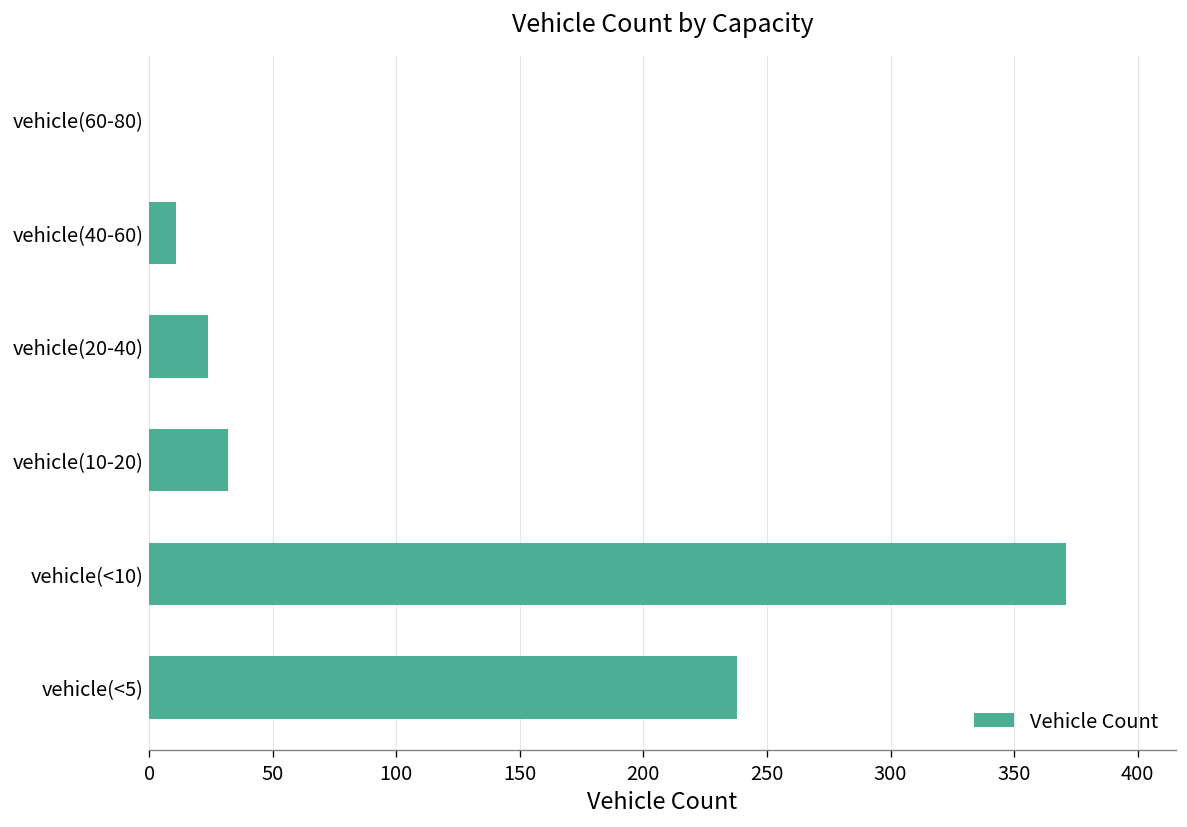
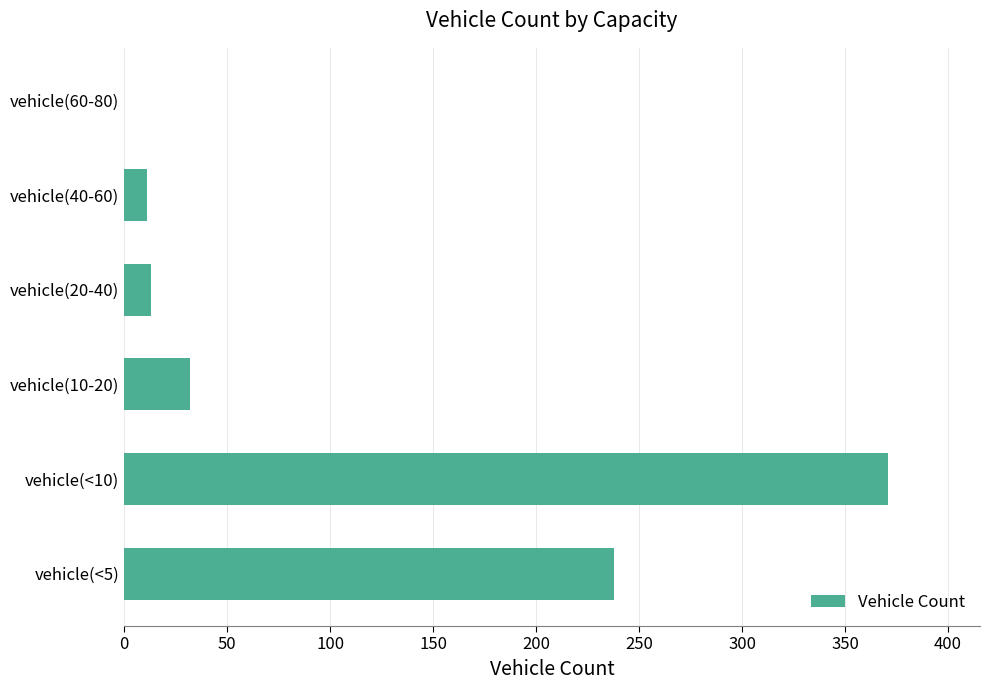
vehicle(20-40): 24 -> 13
